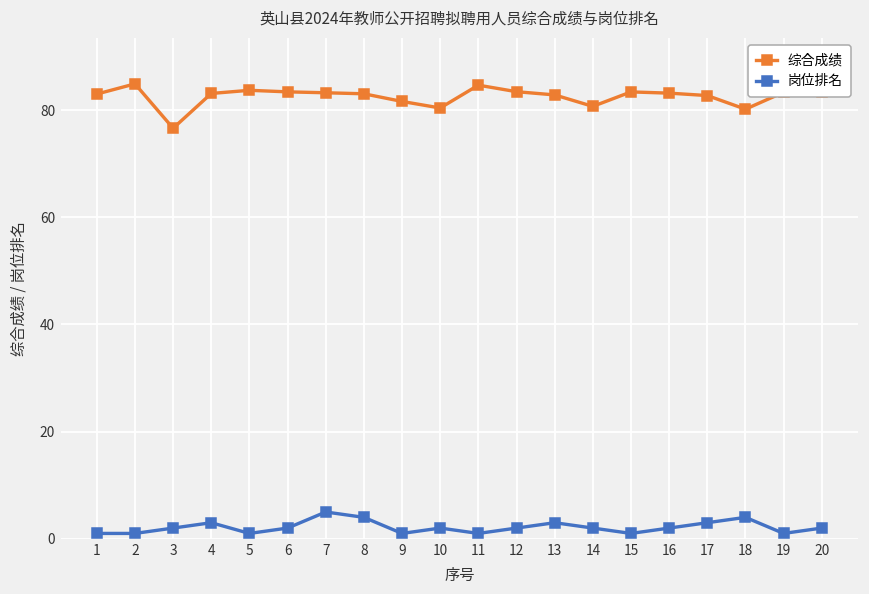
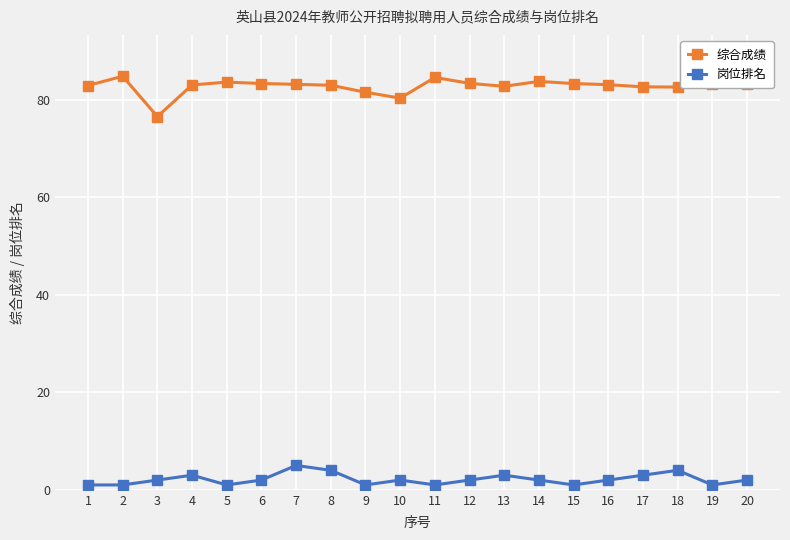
综合成绩, 14: 81 -> 84
综合成绩, 18: 80 -> 83
